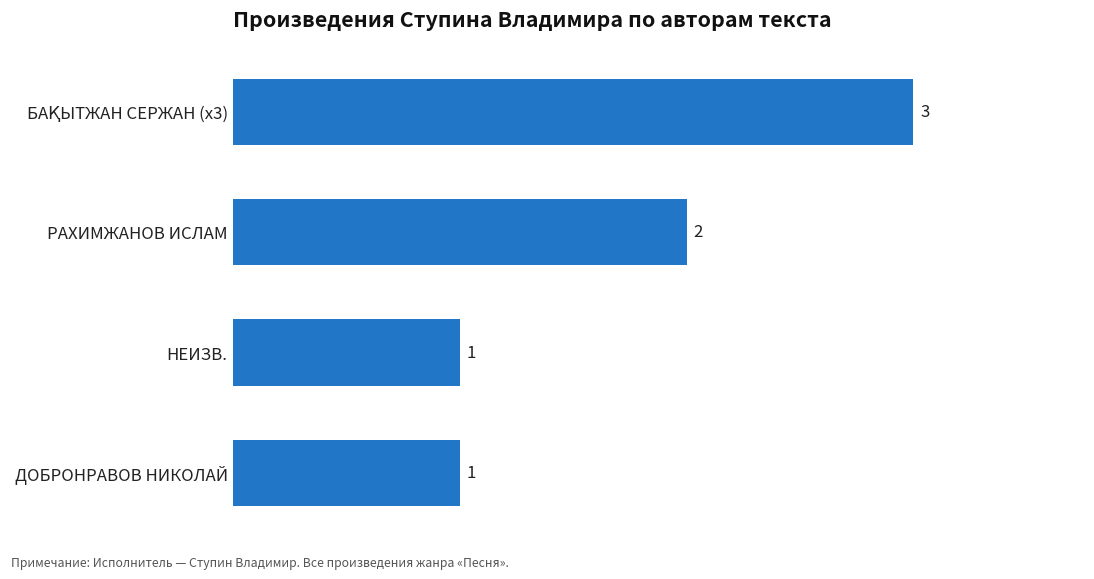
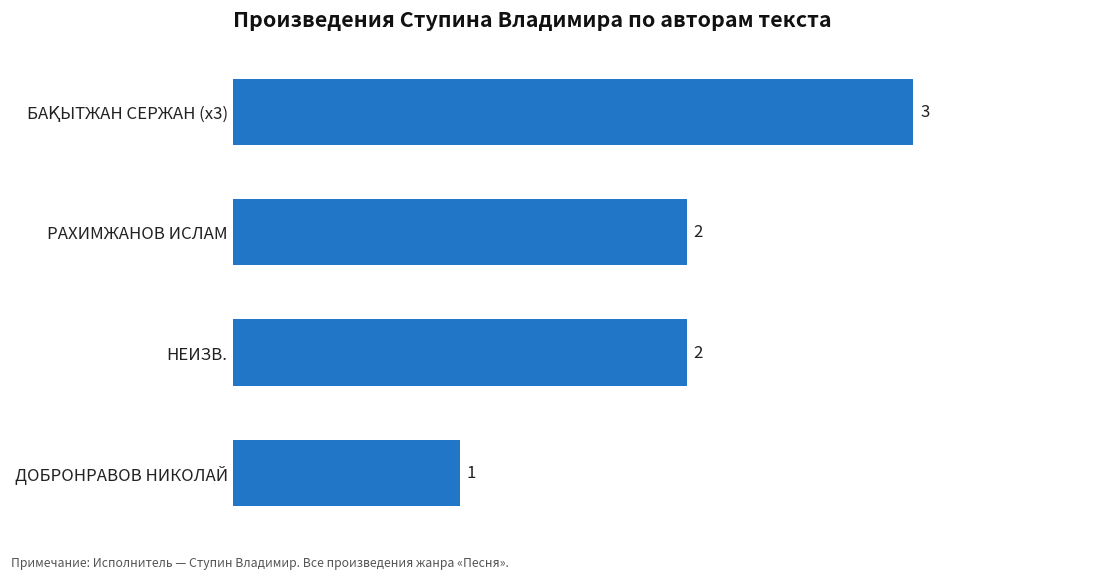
НЕИЗВ.: 1 -> 2
